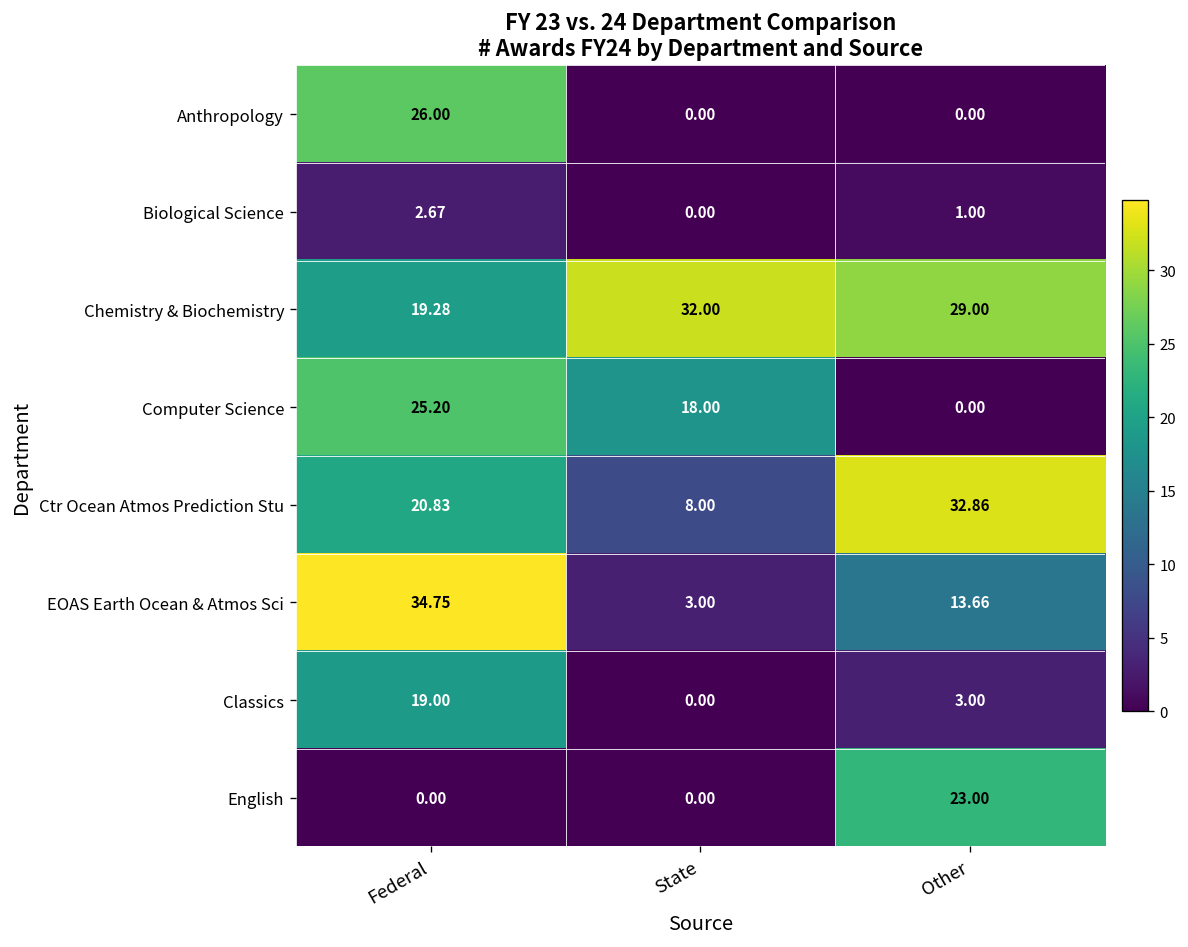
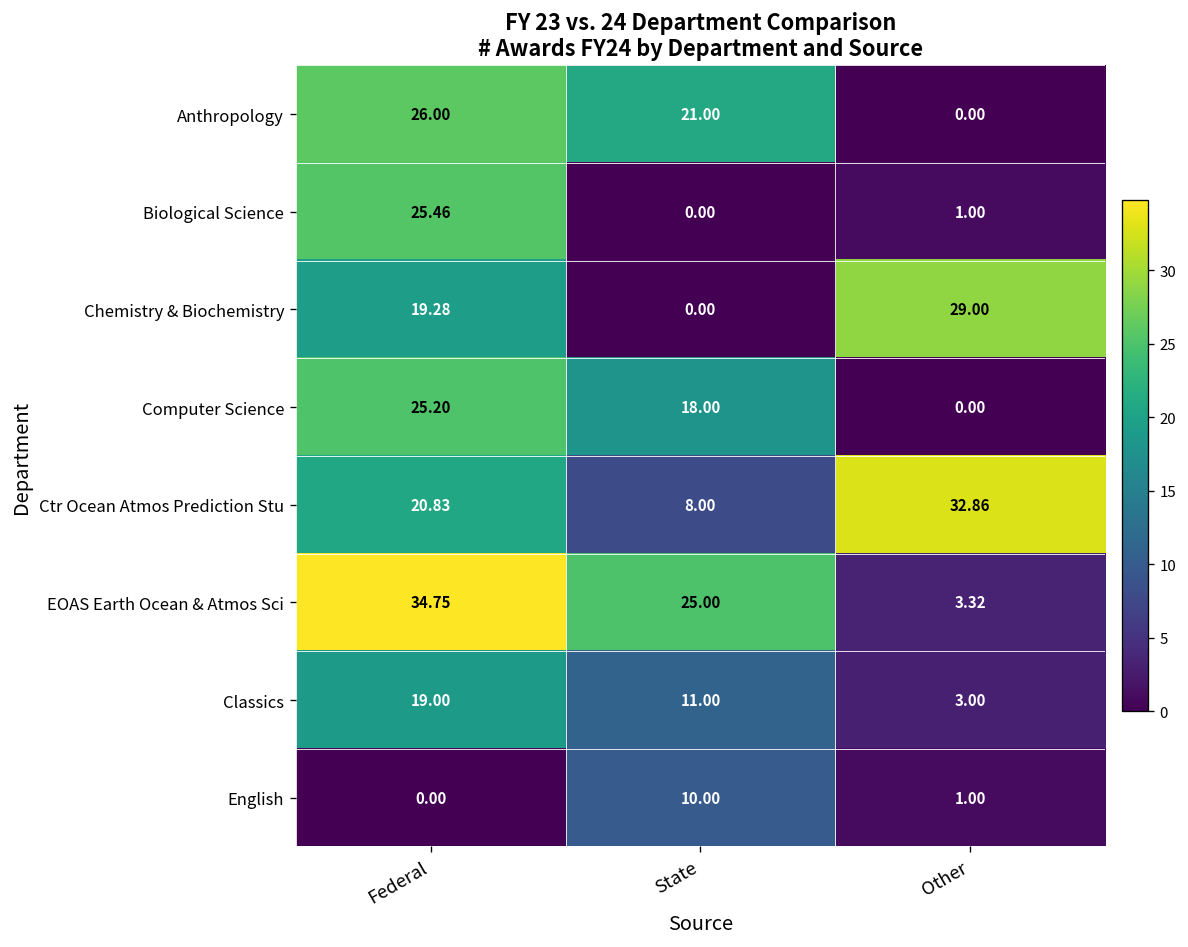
Anthropology, State: 0.00 -> 21.00
Biological Science, Federal: 2.67 -> 25.46
Chemistry & Biochemistry, State: 32.00 -> 0.00
EOAS Earth Ocean & Atmos Sci, State: 3.00 -> 25.00
EOAS Earth Ocean & Atmos Sci, Other: 13.66 -> 3.32
Classics, State: 0.00 -> 11.00
English, State: 0.00 -> 10.00
English, Other: 23.00 -> 1.00
